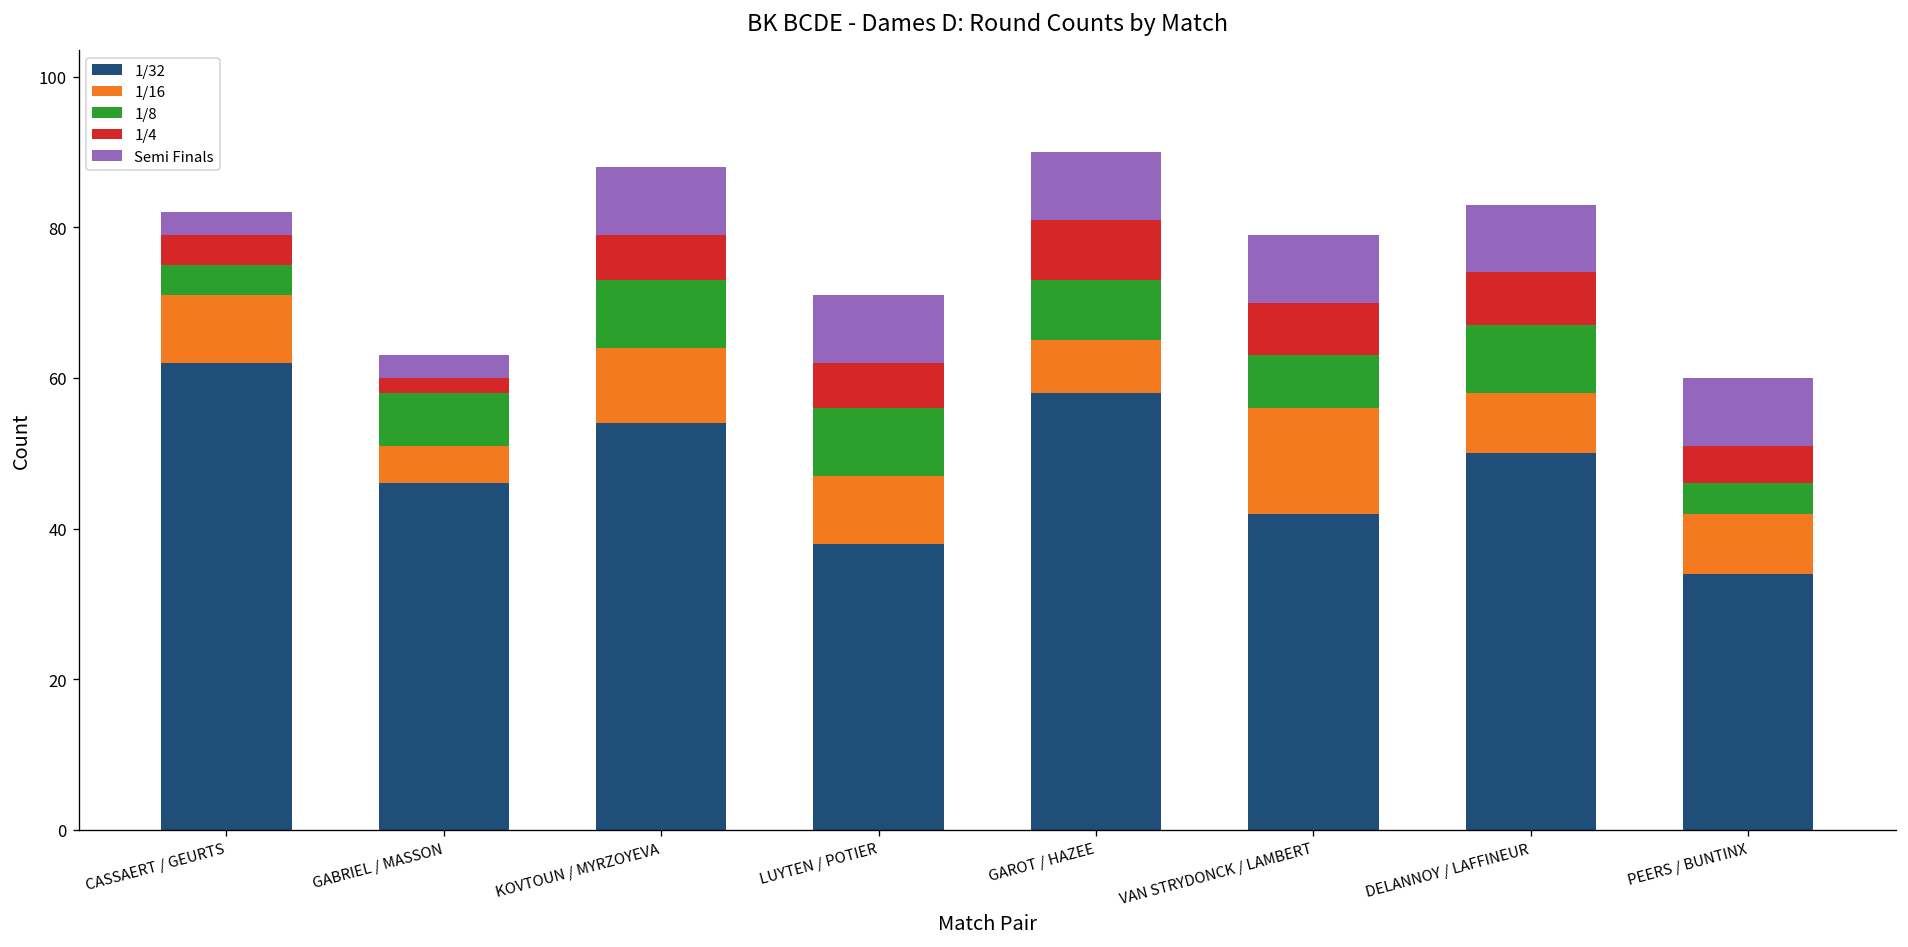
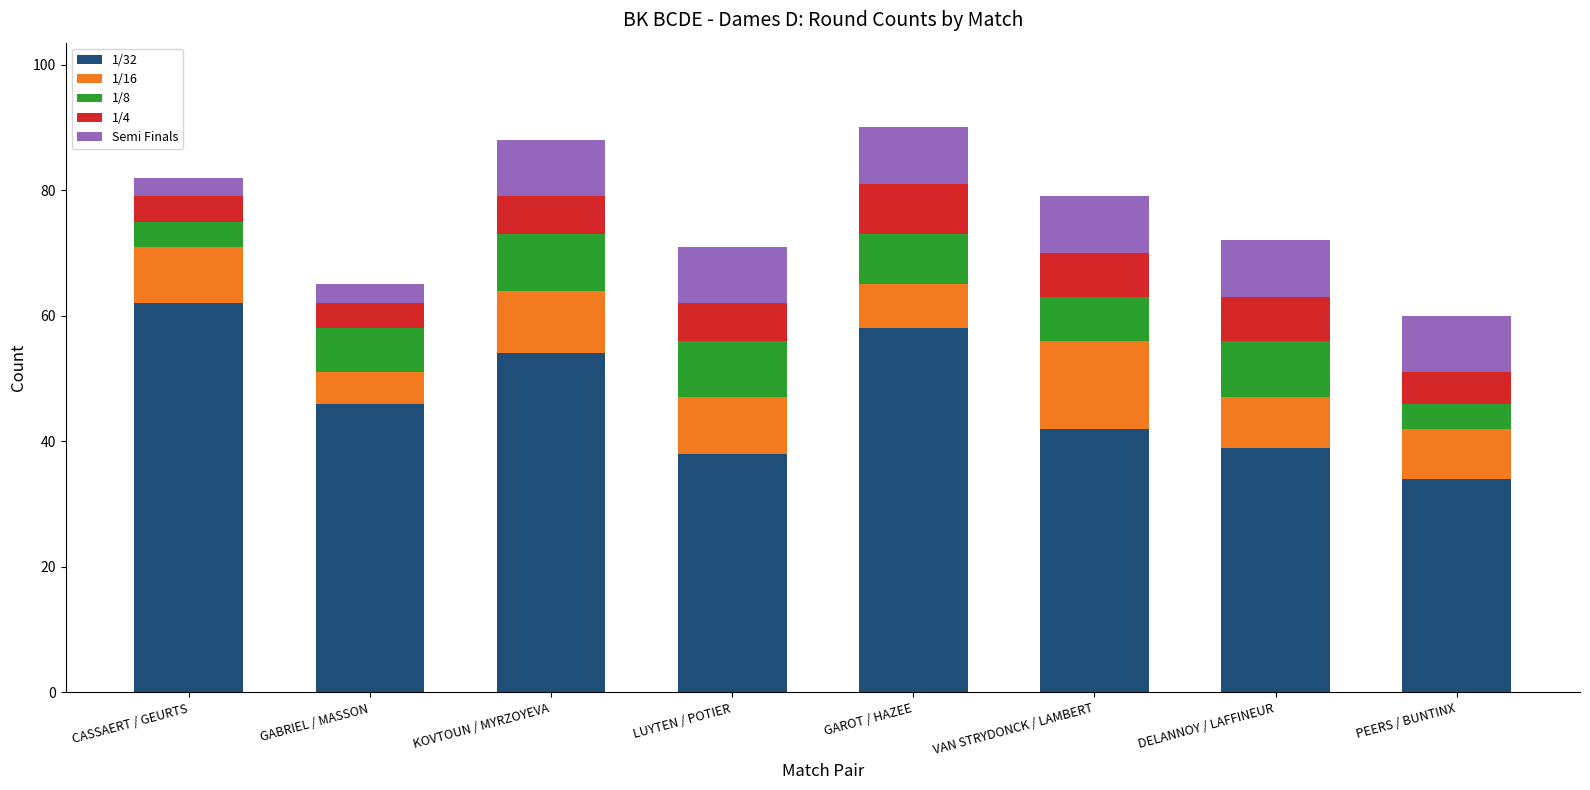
1/4, GABRIEL / MASSON: 2 -> 4
1/32, DELANNOY / LAFFINEUR: 50 -> 39
